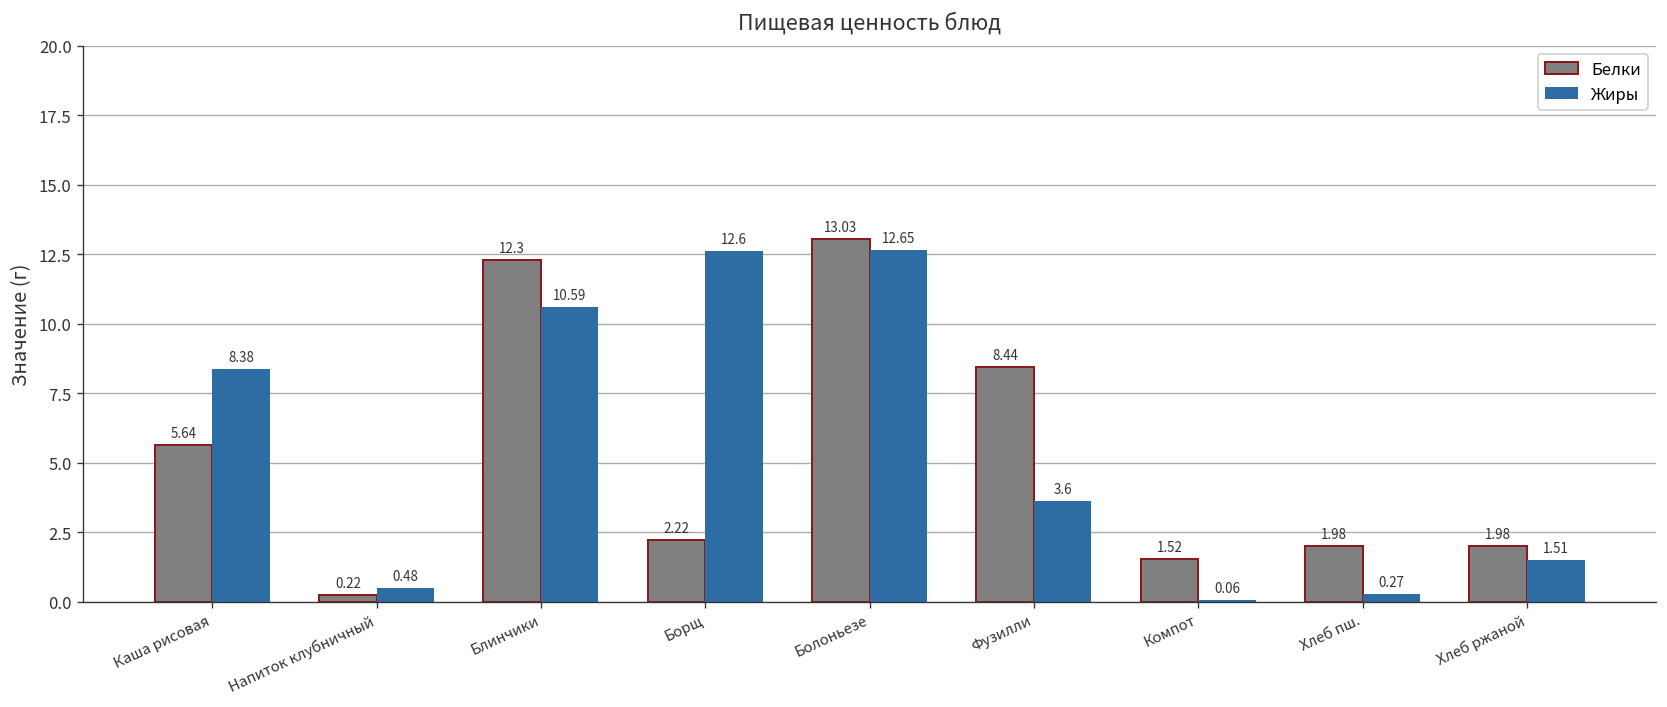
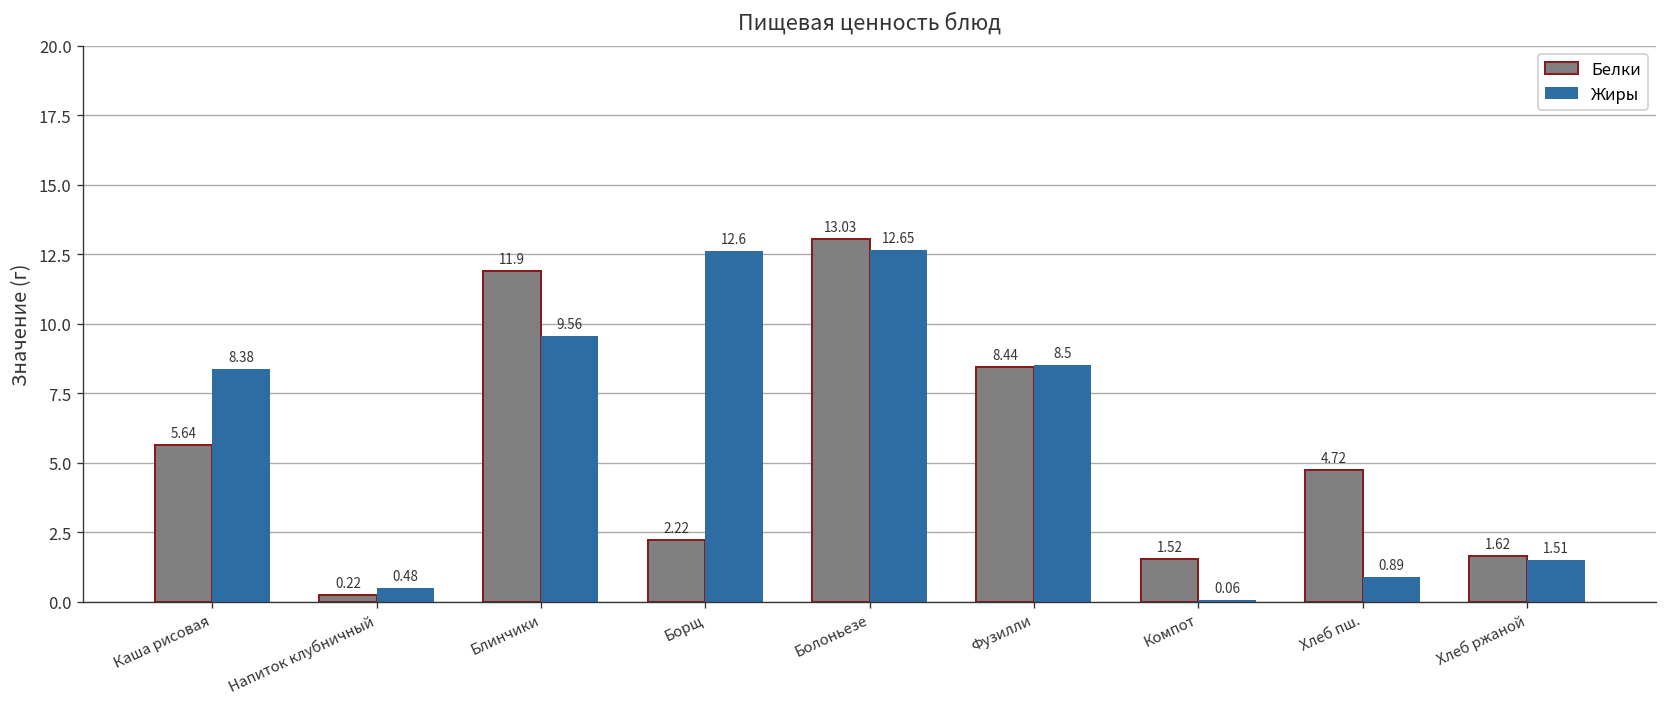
Белки, Блинчики: 12.3 -> 11.9
Жиры, Блинчики: 10.59 -> 9.56
Жиры, Фузилли: 3.6 -> 8.5
Белки, Хлеб пш.: 1.98 -> 4.72
Жиры, Хлеб пш.: 0.27 -> 0.89
Белки, Хлеб ржаной: 1.98 -> 1.62
